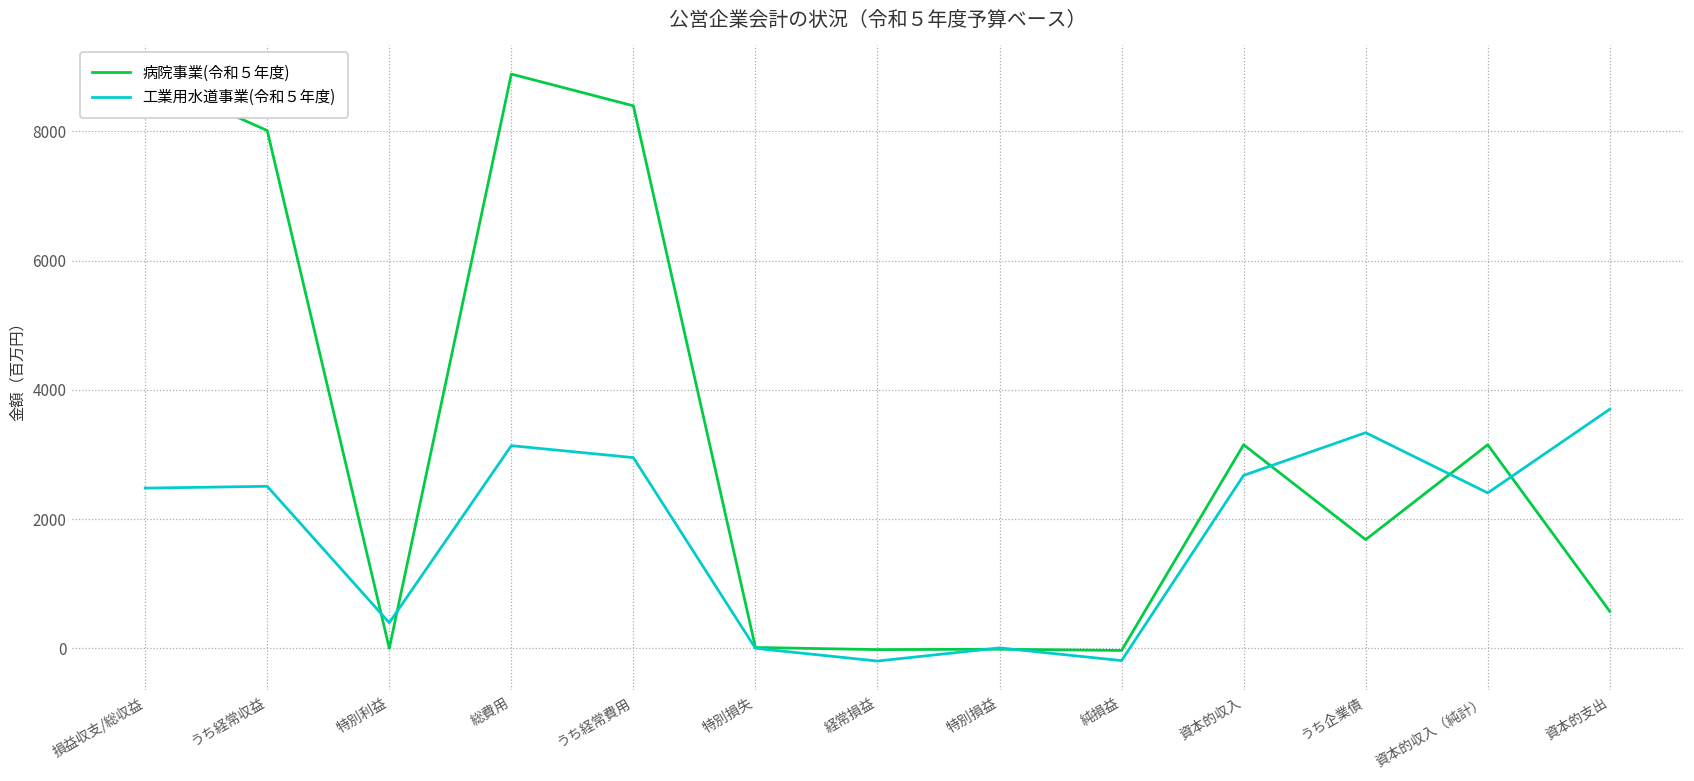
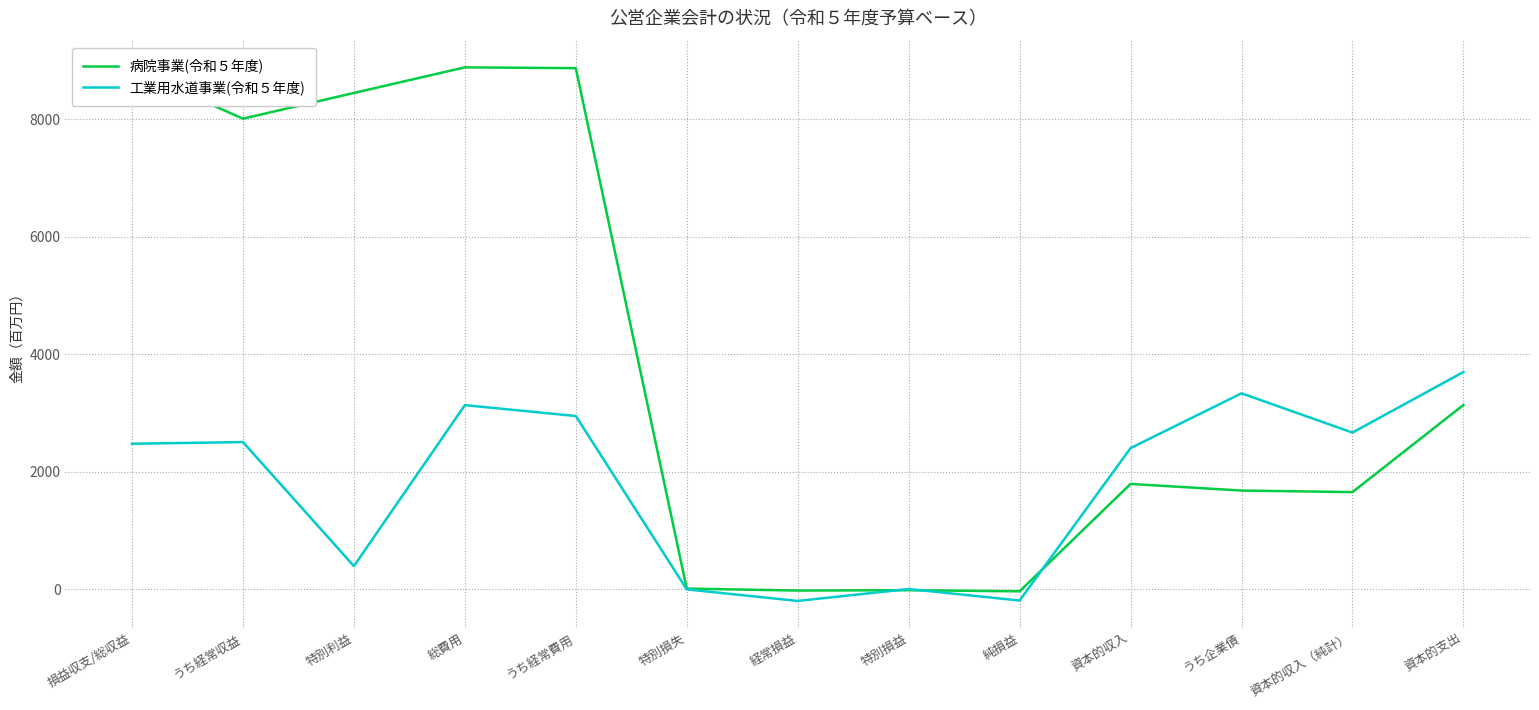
病院事業(令和５年度), 特別利益: 0 -> 8500
病院事業(令和５年度), うち経常費用: 8400 -> 8900
病院事業(令和５年度), 資本的収入: 3200 -> 1800
工業用水道事業(令和５年度), 資本的収入: 2700 -> 2400
病院事業(令和５年度), 資本的収入（純計）: 3200 -> 1700
工業用水道事業(令和５年度), 資本的収入（純計）: 2400 -> 2700
病院事業(令和５年度), 資本的支出: 600 -> 3100
